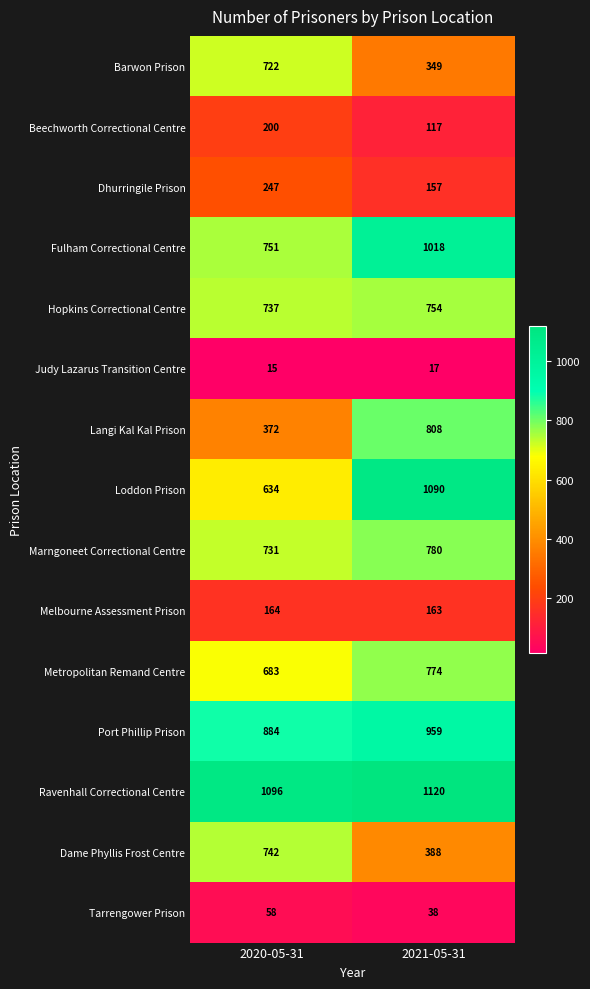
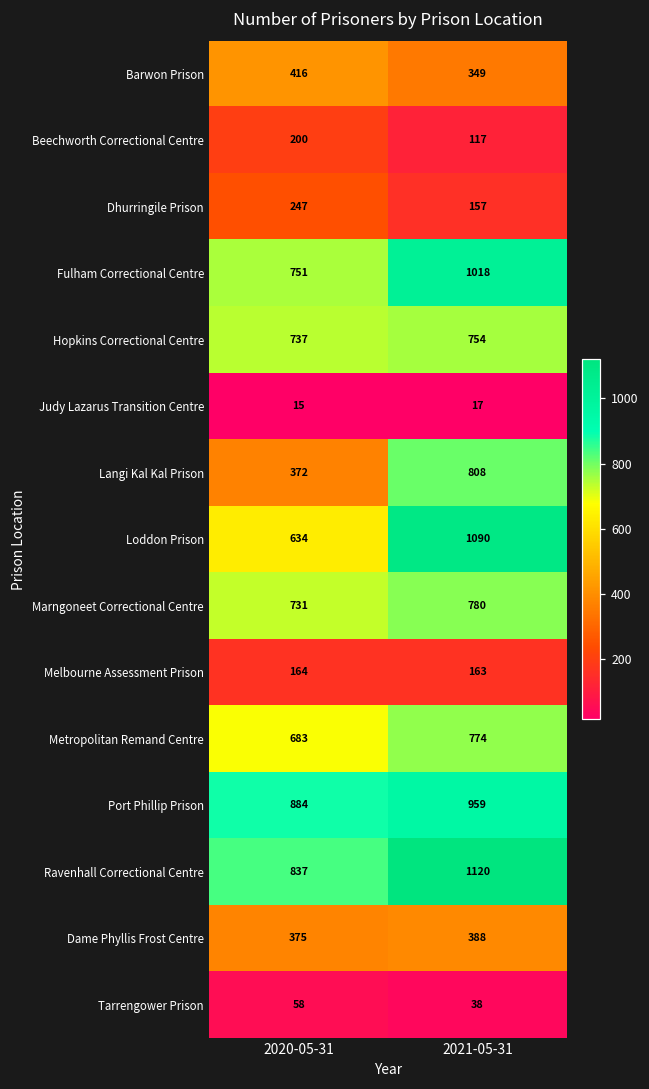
Barwon Prison, 2020-05-31: 722 -> 416
Ravenhall Correctional Centre, 2020-05-31: 1096 -> 837
Dame Phyllis Frost Centre, 2020-05-31: 742 -> 375
